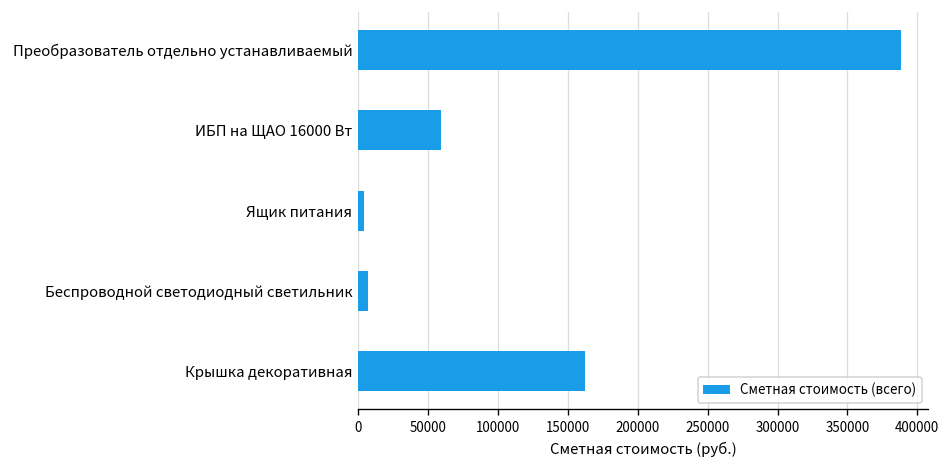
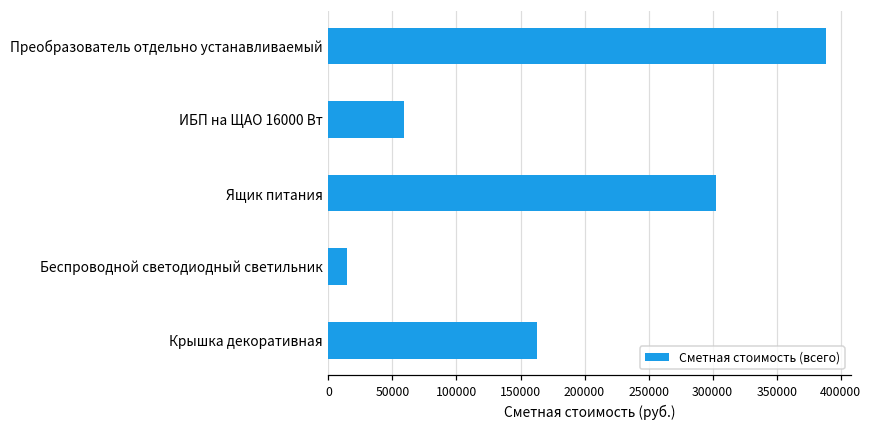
Ящик питания: 4000 -> 302000
Беспроводной светодиодный светильник: 7000 -> 15000
